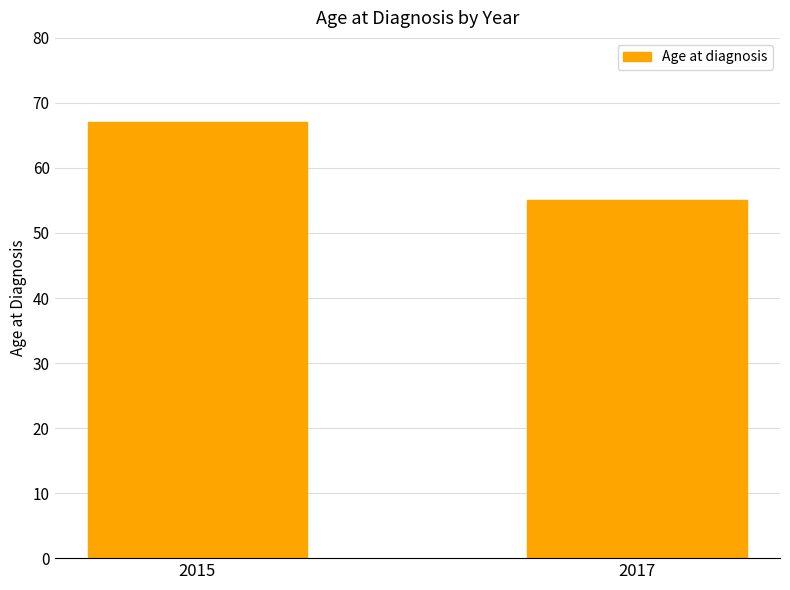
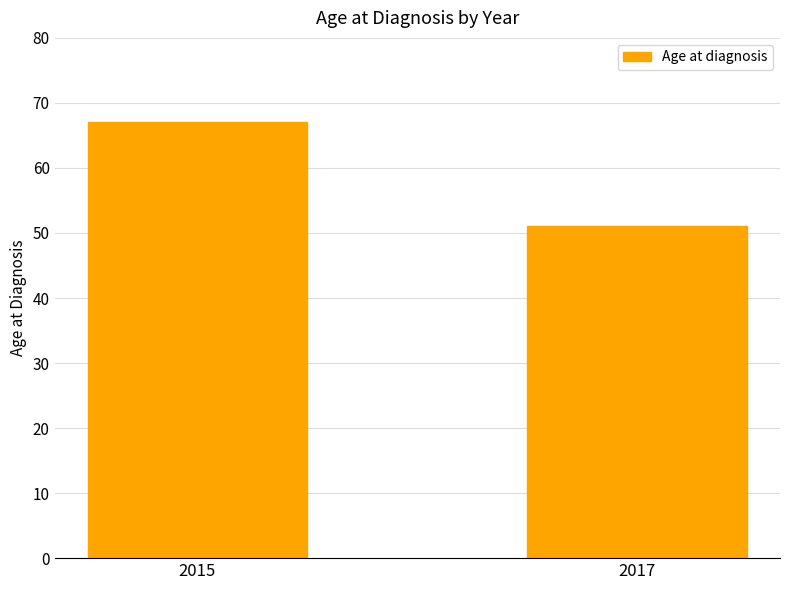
2017: 55 -> 51
